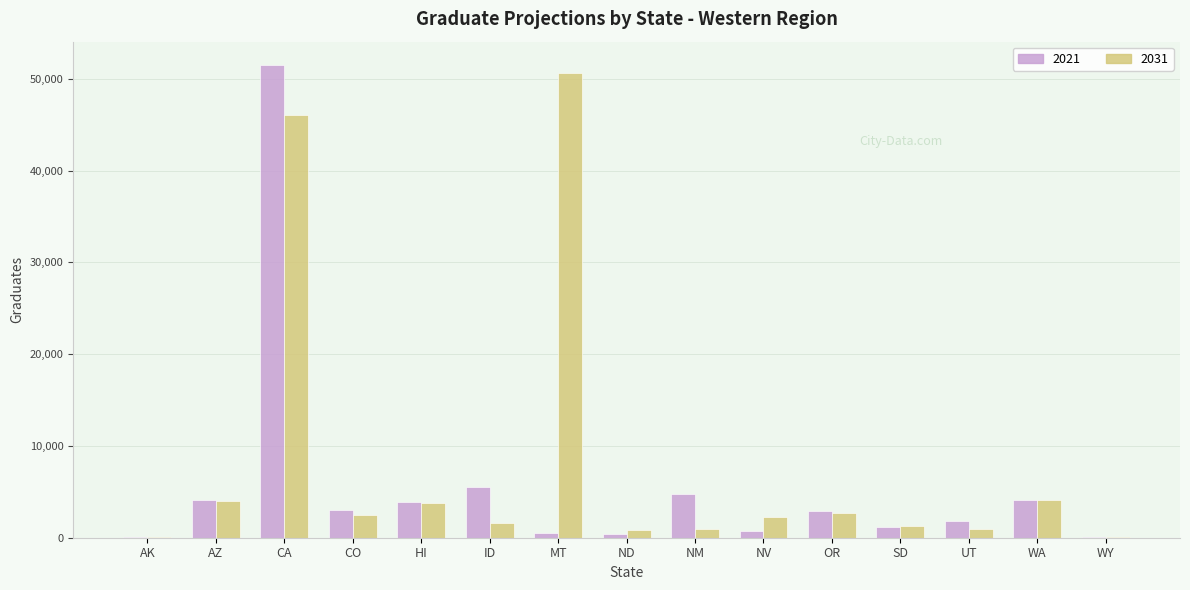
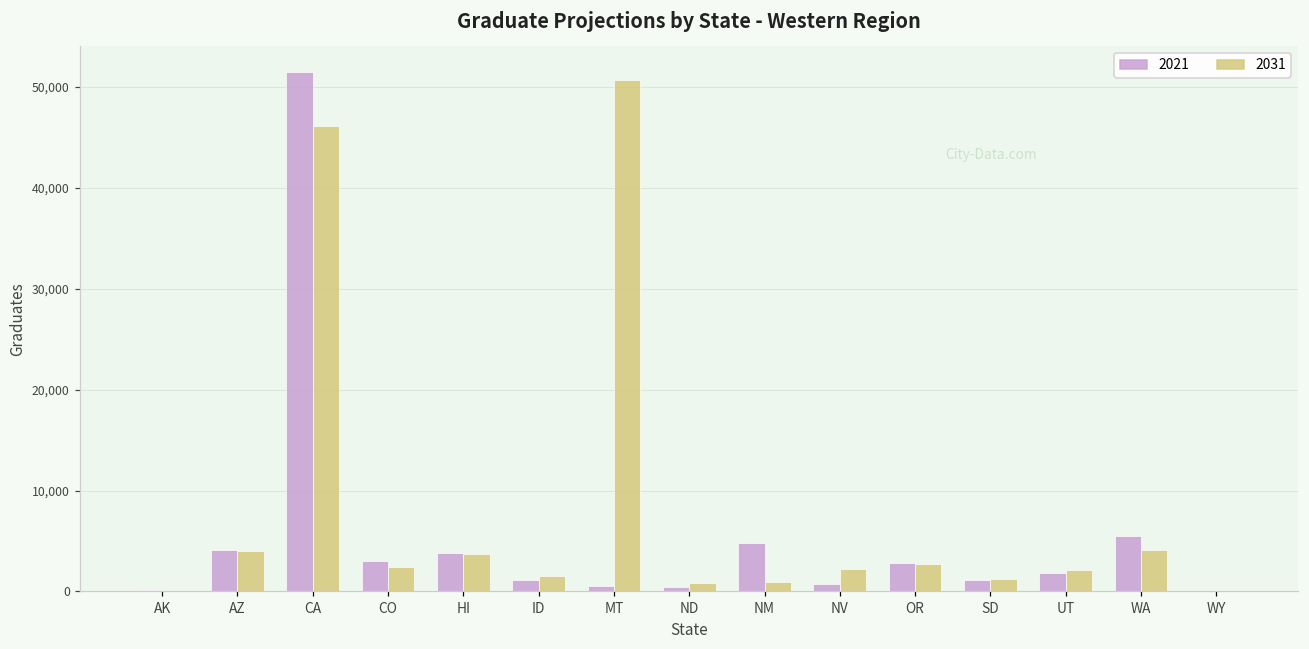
2021, ID: 6,000 -> 1,000
2031, UT: 1,000 -> 2,000
2021, WA: 4,000 -> 5,000
